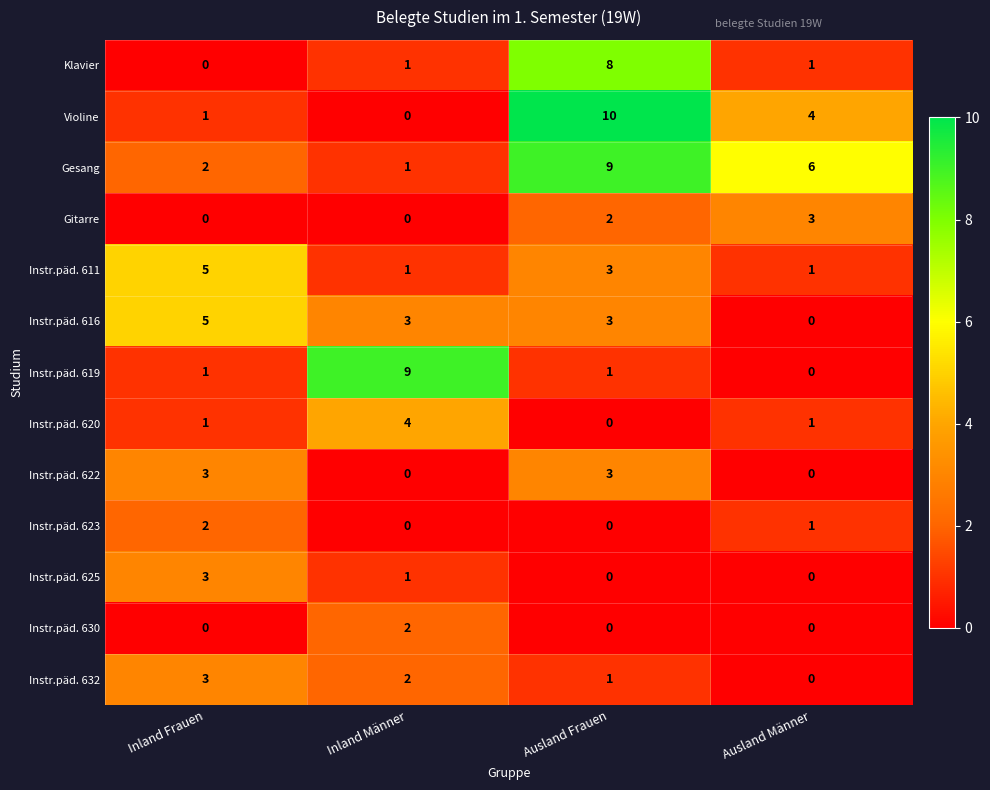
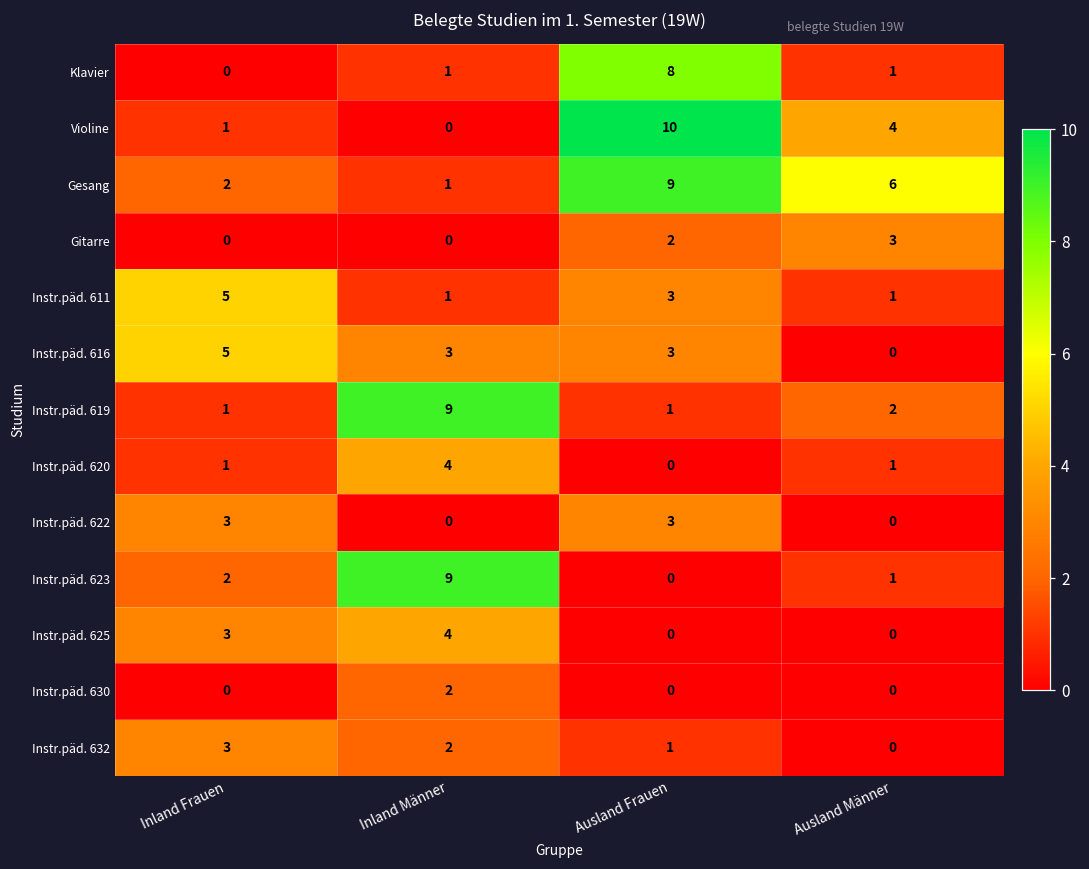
Instr.päd. 619, Ausland Männer: 0 -> 2
Instr.päd. 623, Inland Männer: 0 -> 9
Instr.päd. 625, Inland Männer: 1 -> 4
